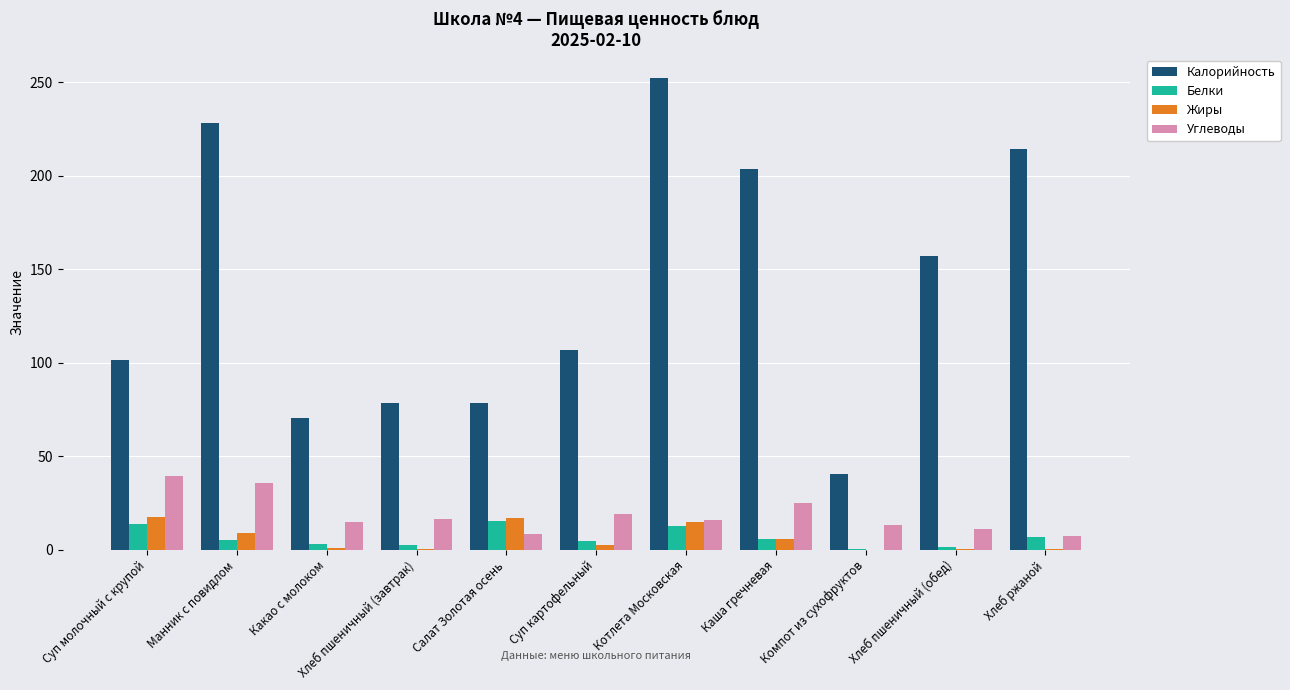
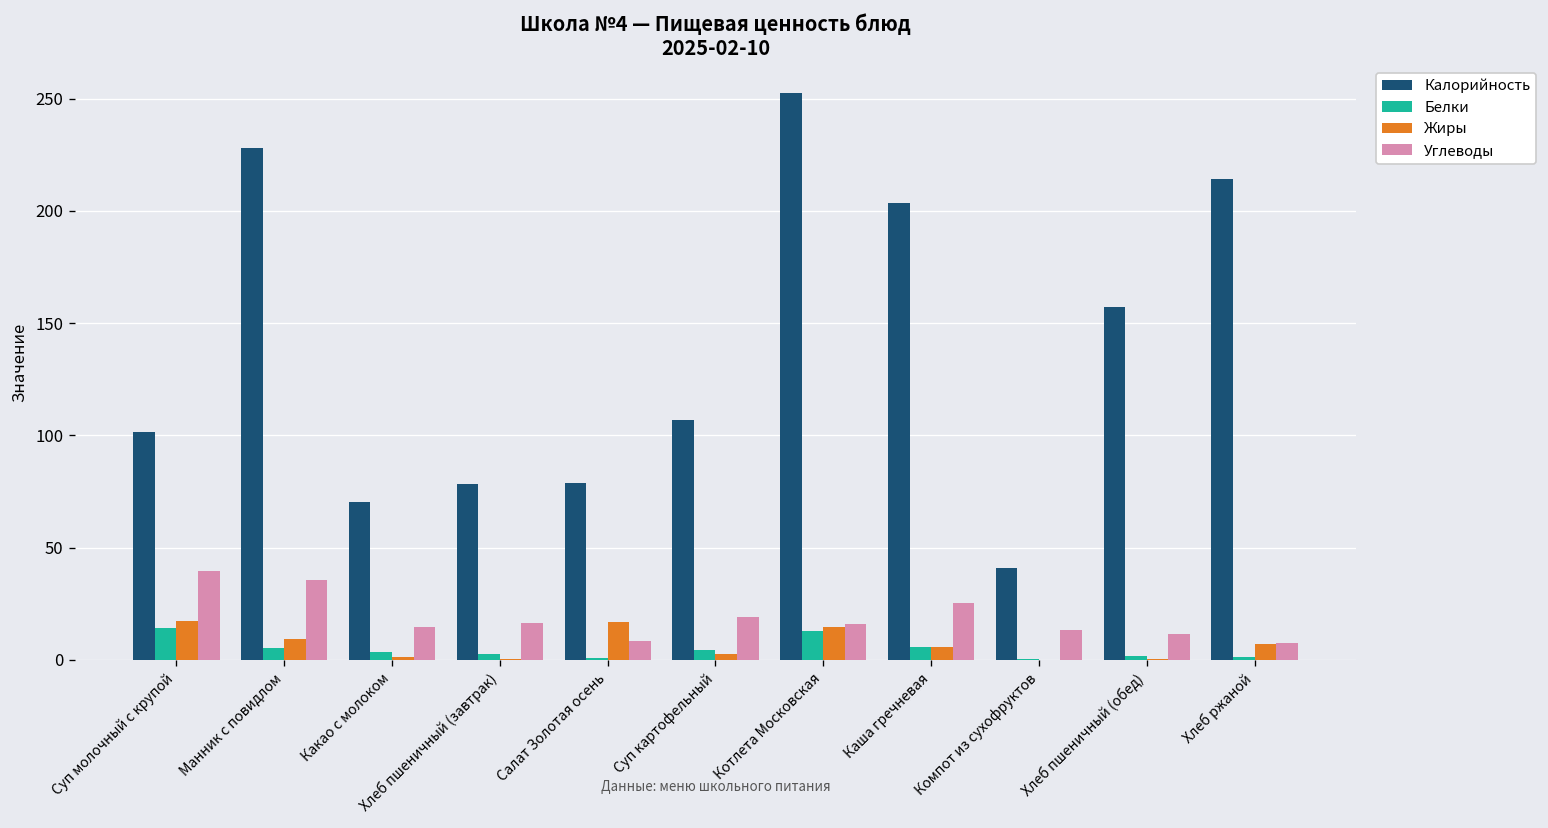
Белки, Салат Золотая осень: 15 -> 1
Белки, Хлеб ржаной: 7 -> 1
Жиры, Хлеб ржаной: 0 -> 7
